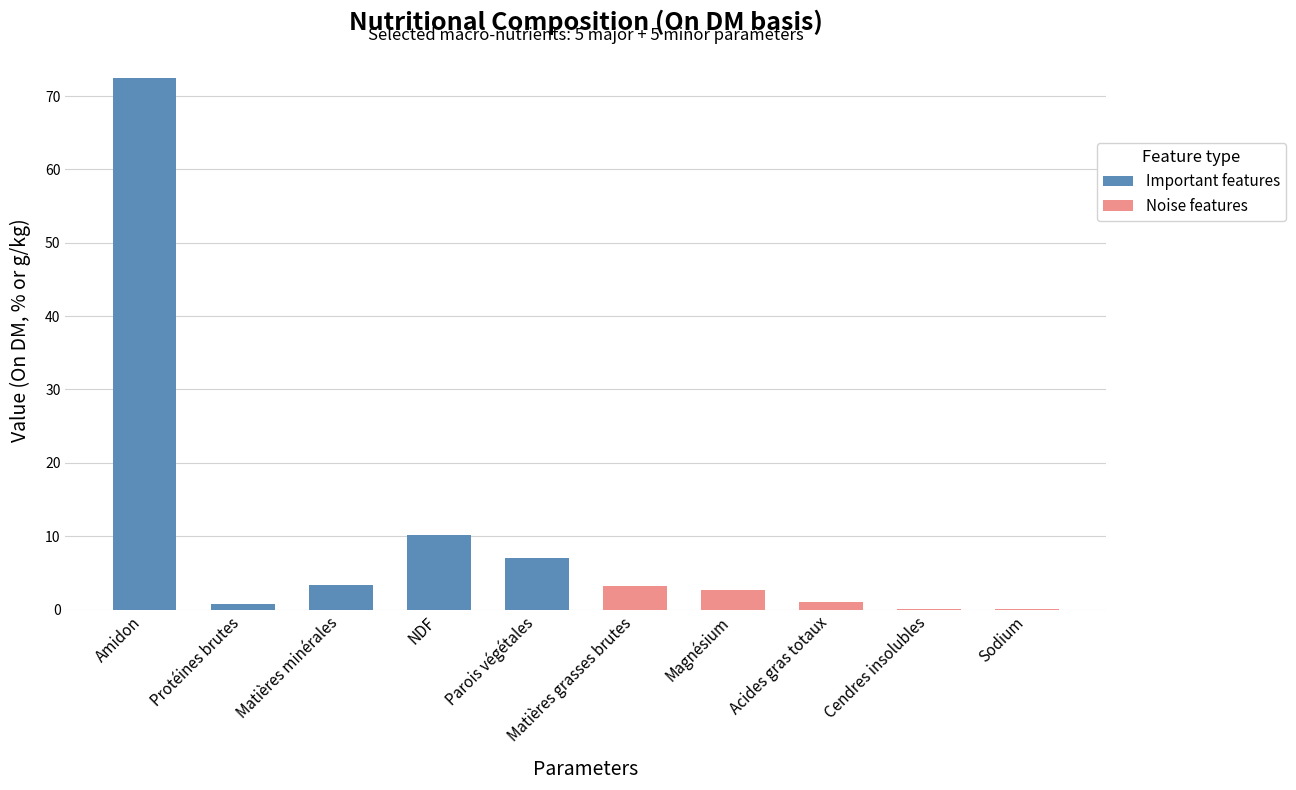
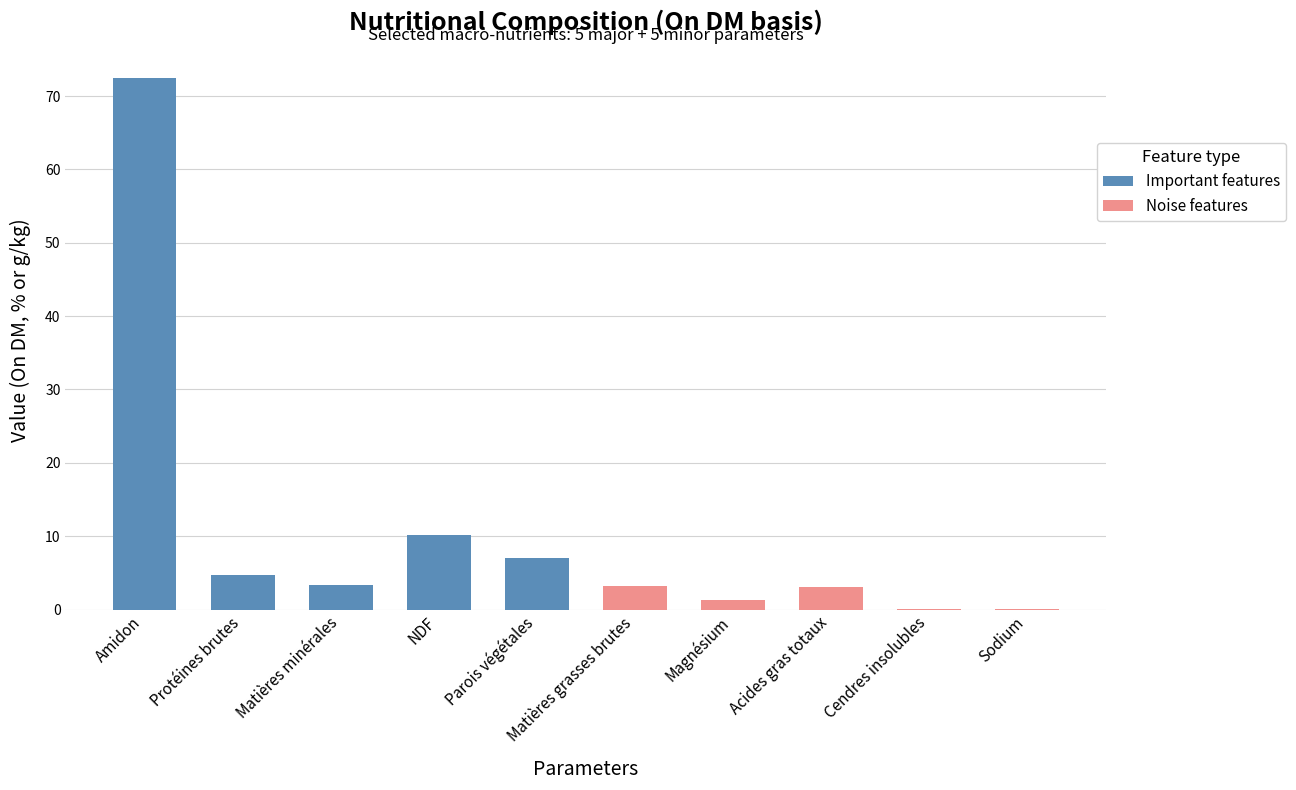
Important features, Protéines brutes: 1 -> 5
Noise features, Magnésium: 3 -> 1
Noise features, Acides gras totaux: 1 -> 3
